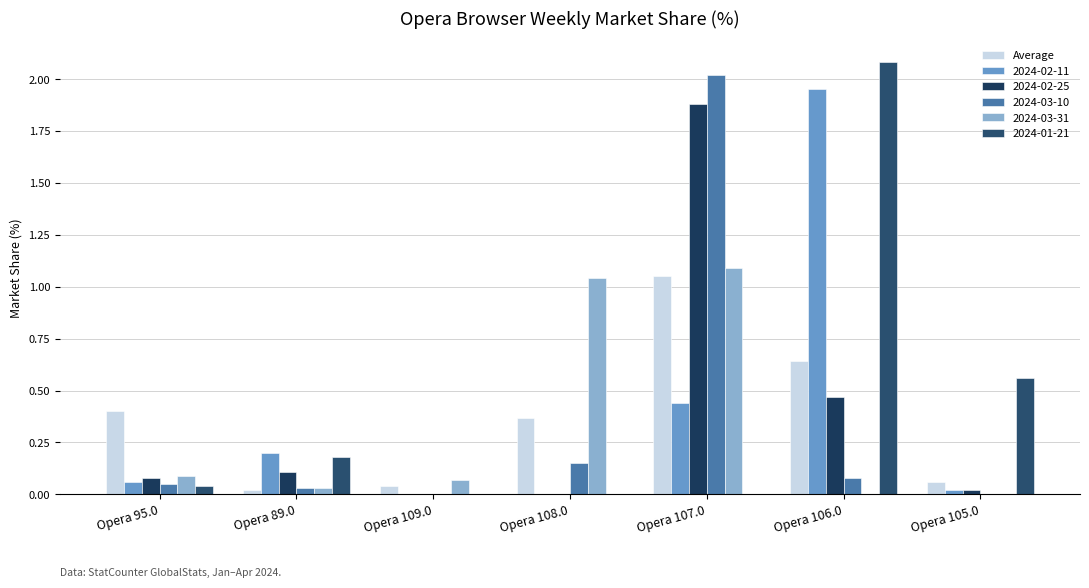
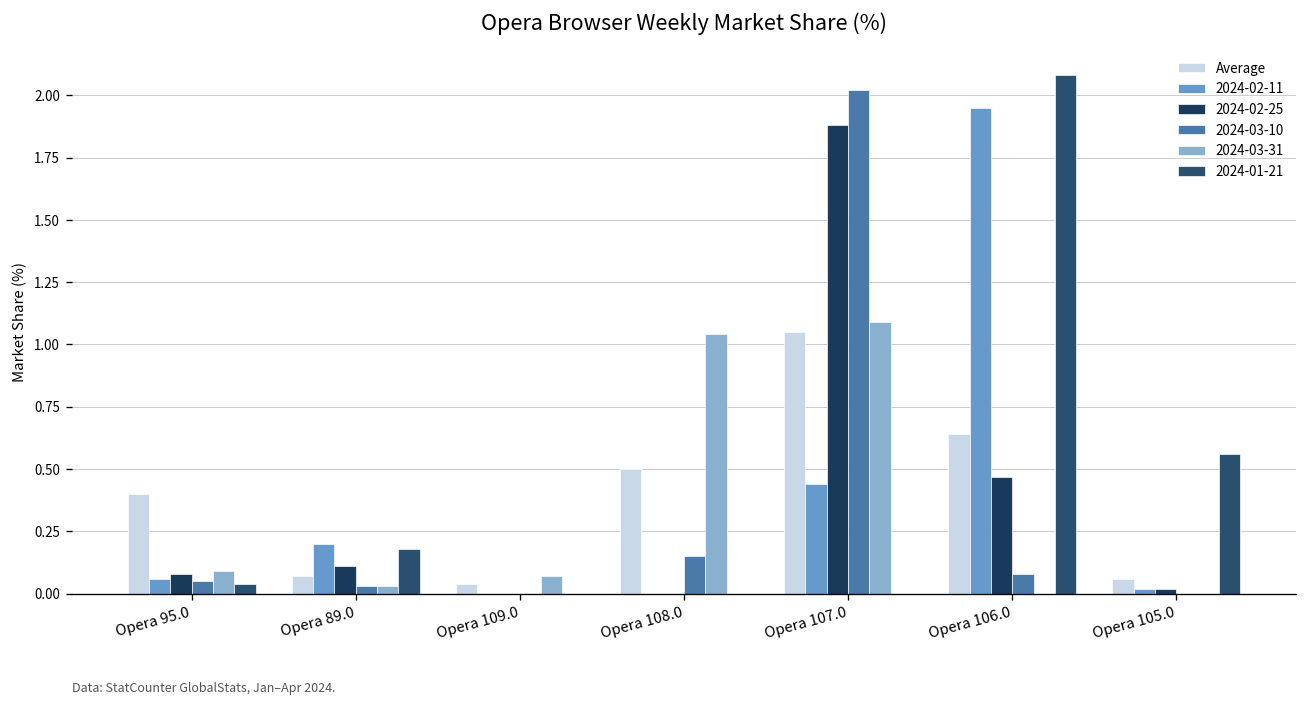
Average, Opera 89.0: 0.02 -> 0.07
Average, Opera 108.0: 0.37 -> 0.50
